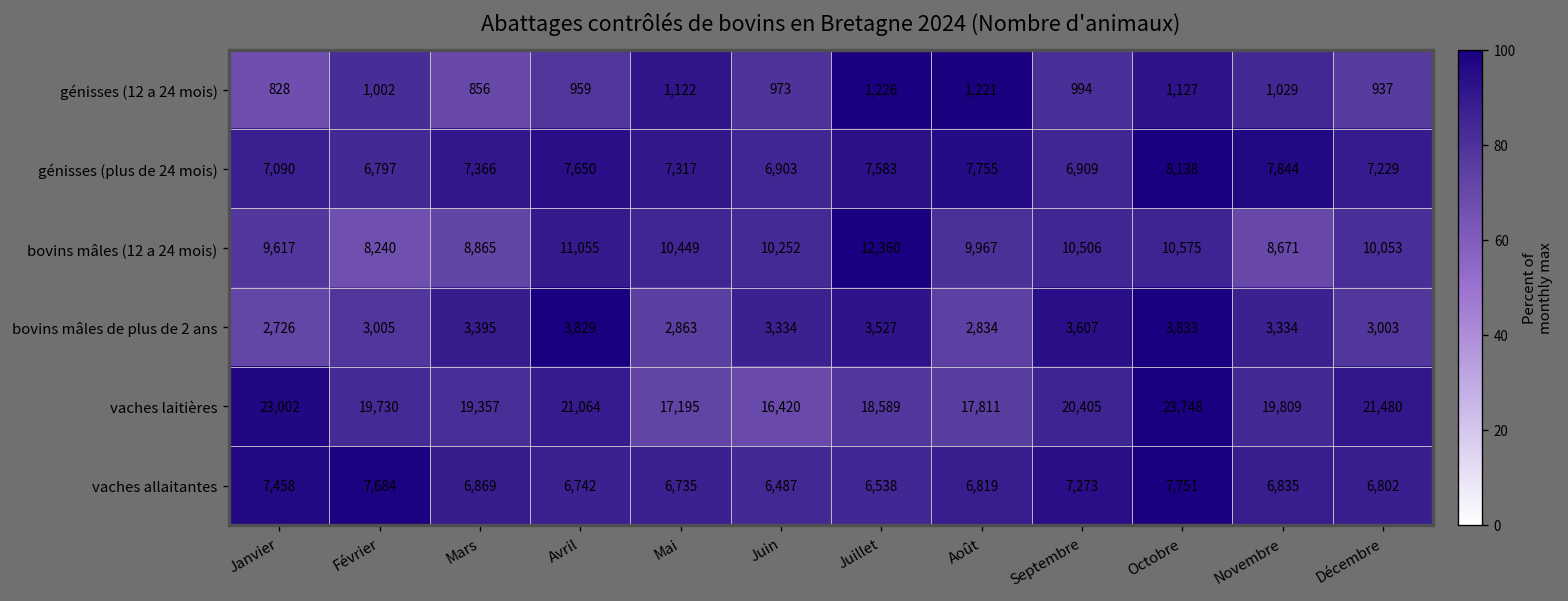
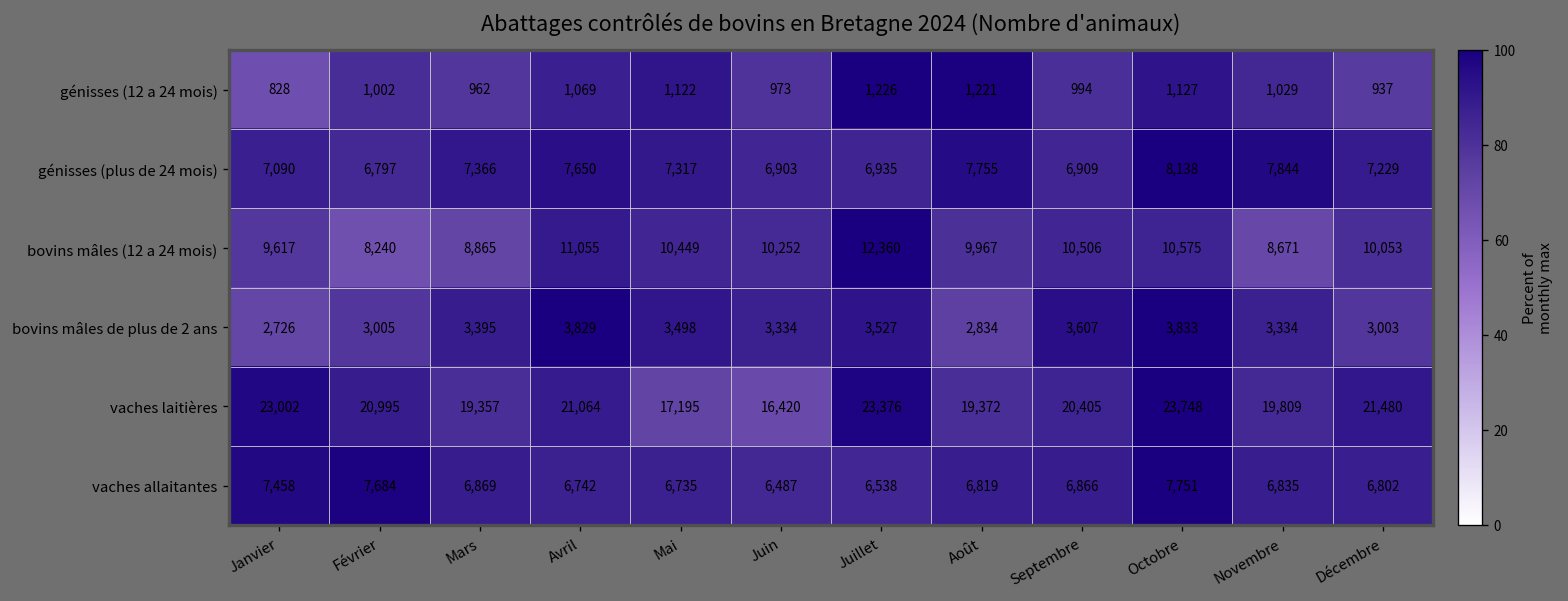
génisses (12 a 24 mois), Mars: 856 -> 962
génisses (12 a 24 mois), Avril: 959 -> 1,069
génisses (plus de 24 mois), Juillet: 7,583 -> 6,935
bovins mâles de plus de 2 ans, Mai: 2,863 -> 3,498
vaches laitières, Février: 19,730 -> 20,995
vaches laitières, Juillet: 18,589 -> 23,376
vaches laitières, Août: 17,811 -> 19,372
vaches allaitantes, Septembre: 7,273 -> 6,866
